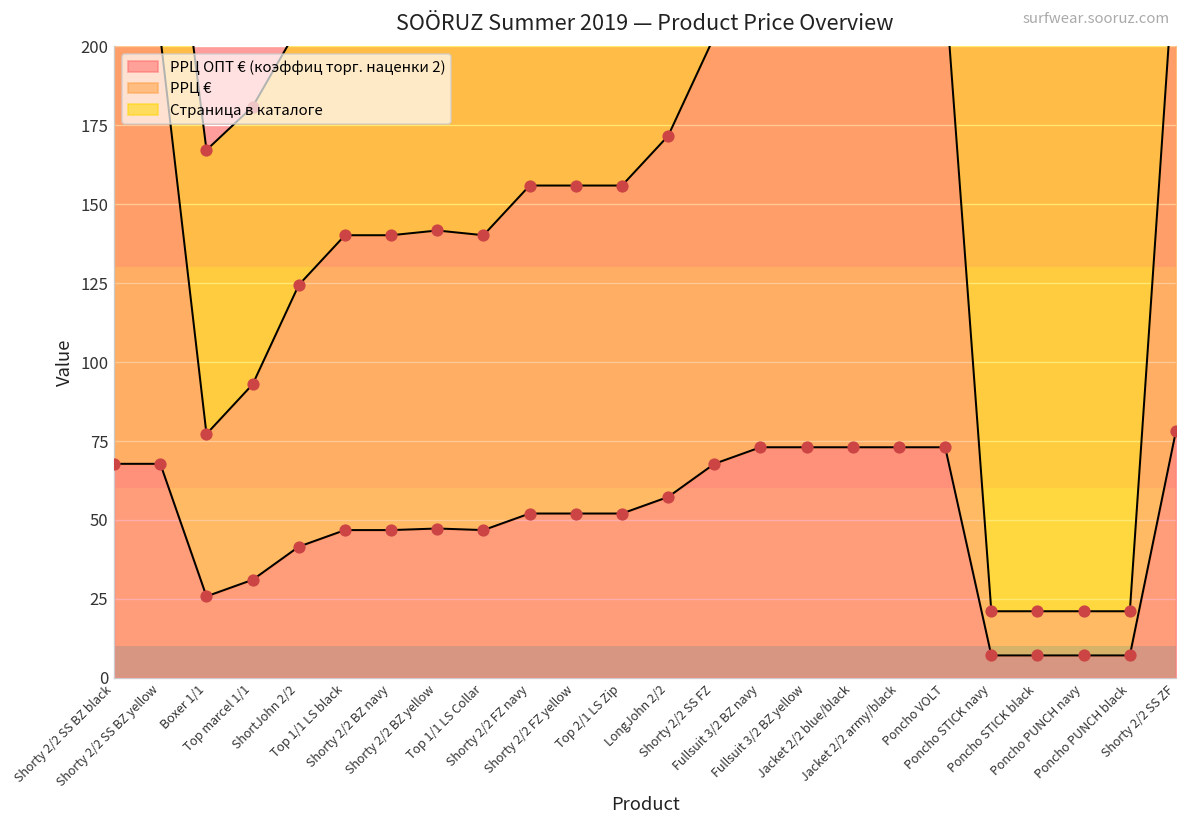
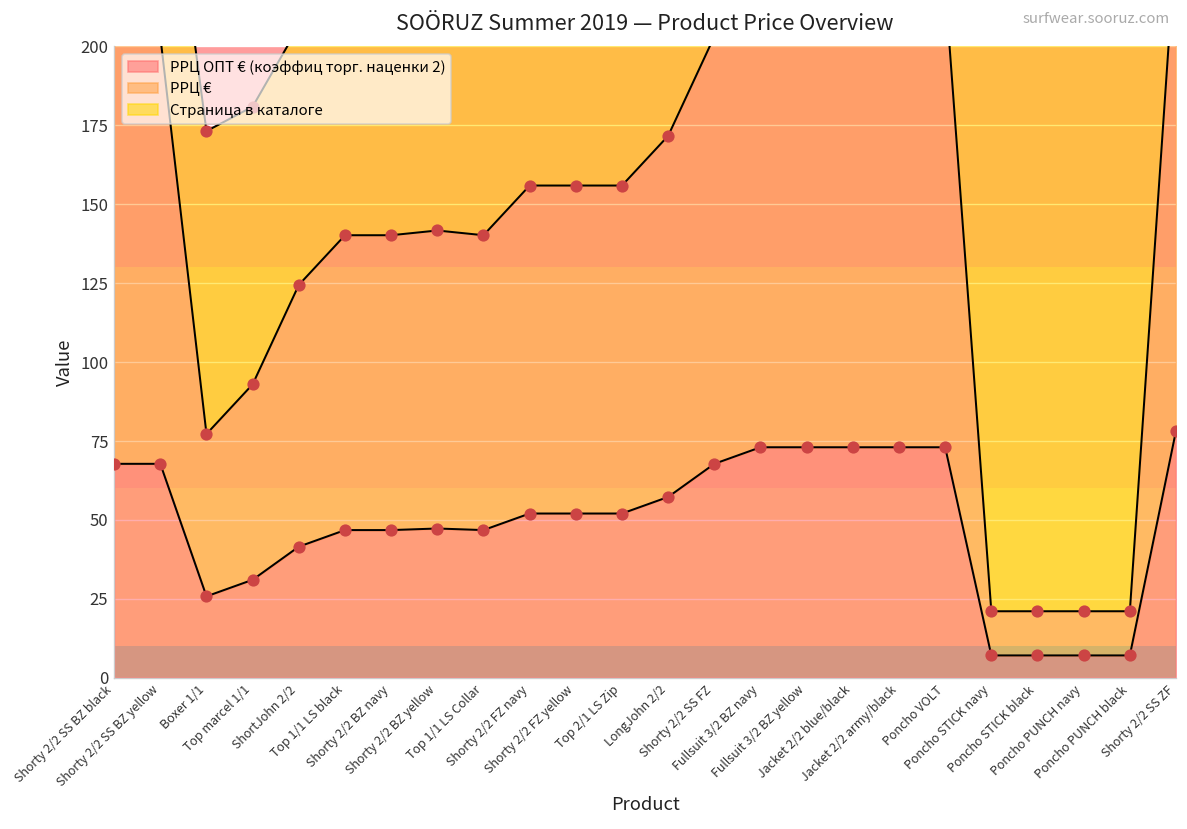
Страница в каталоге, Boxer 1/1: 90 -> 96
